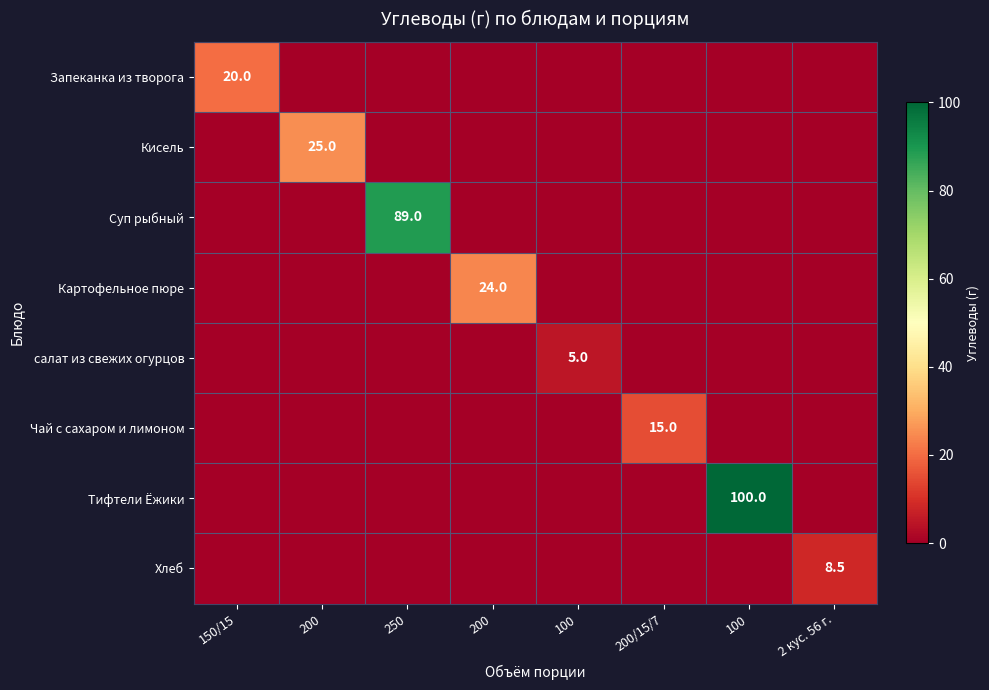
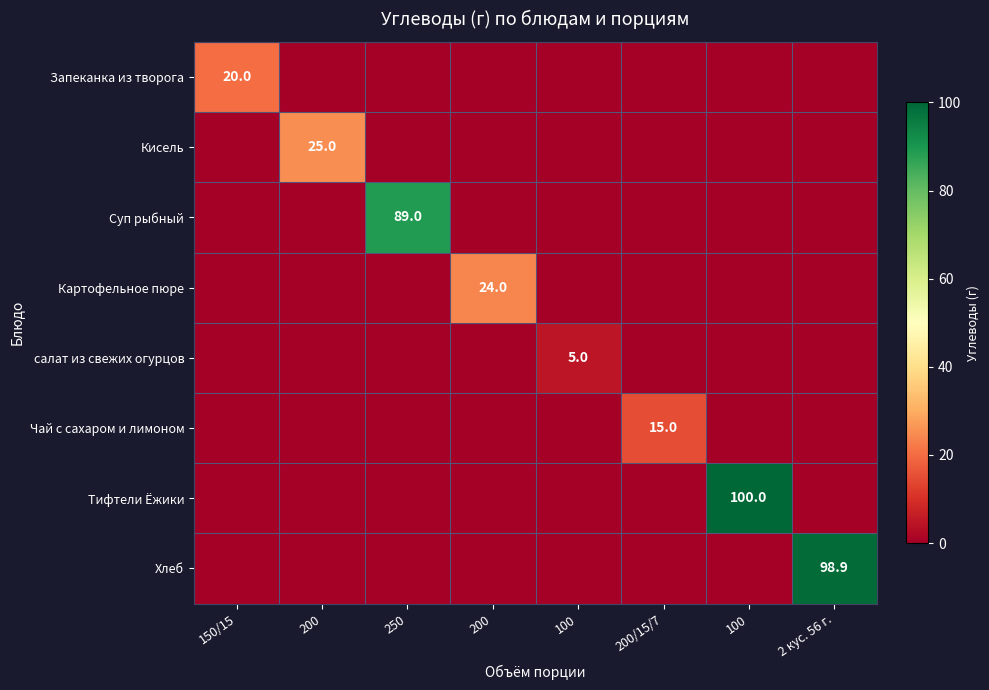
Хлеб, 2 кус. 56 г.: 8.5 -> 98.9
